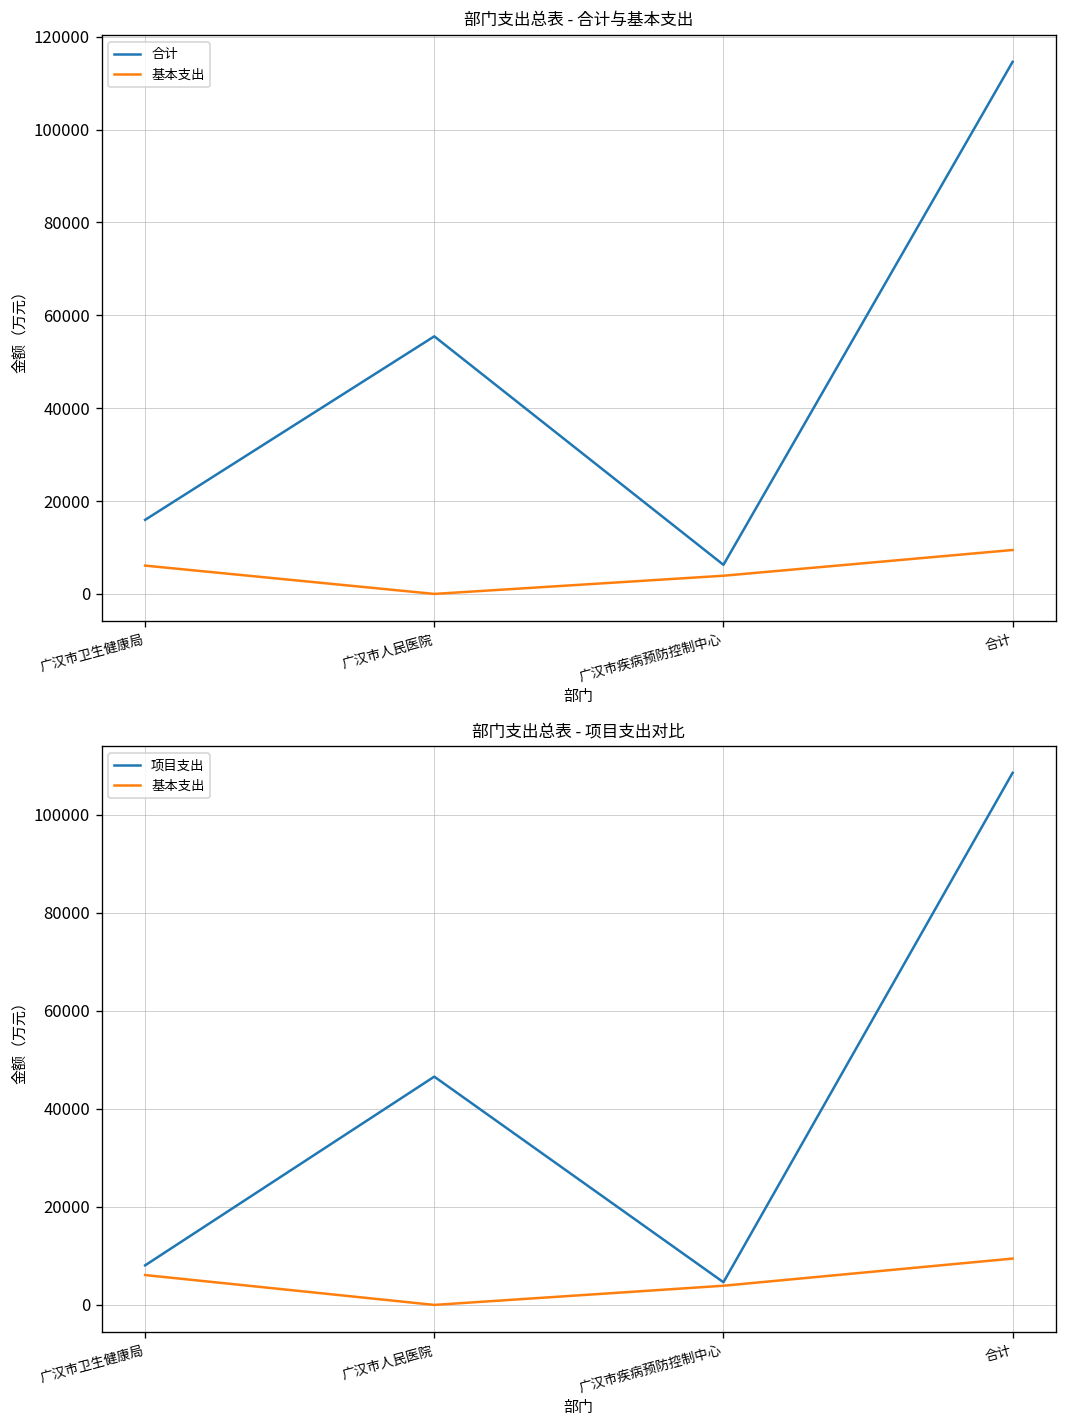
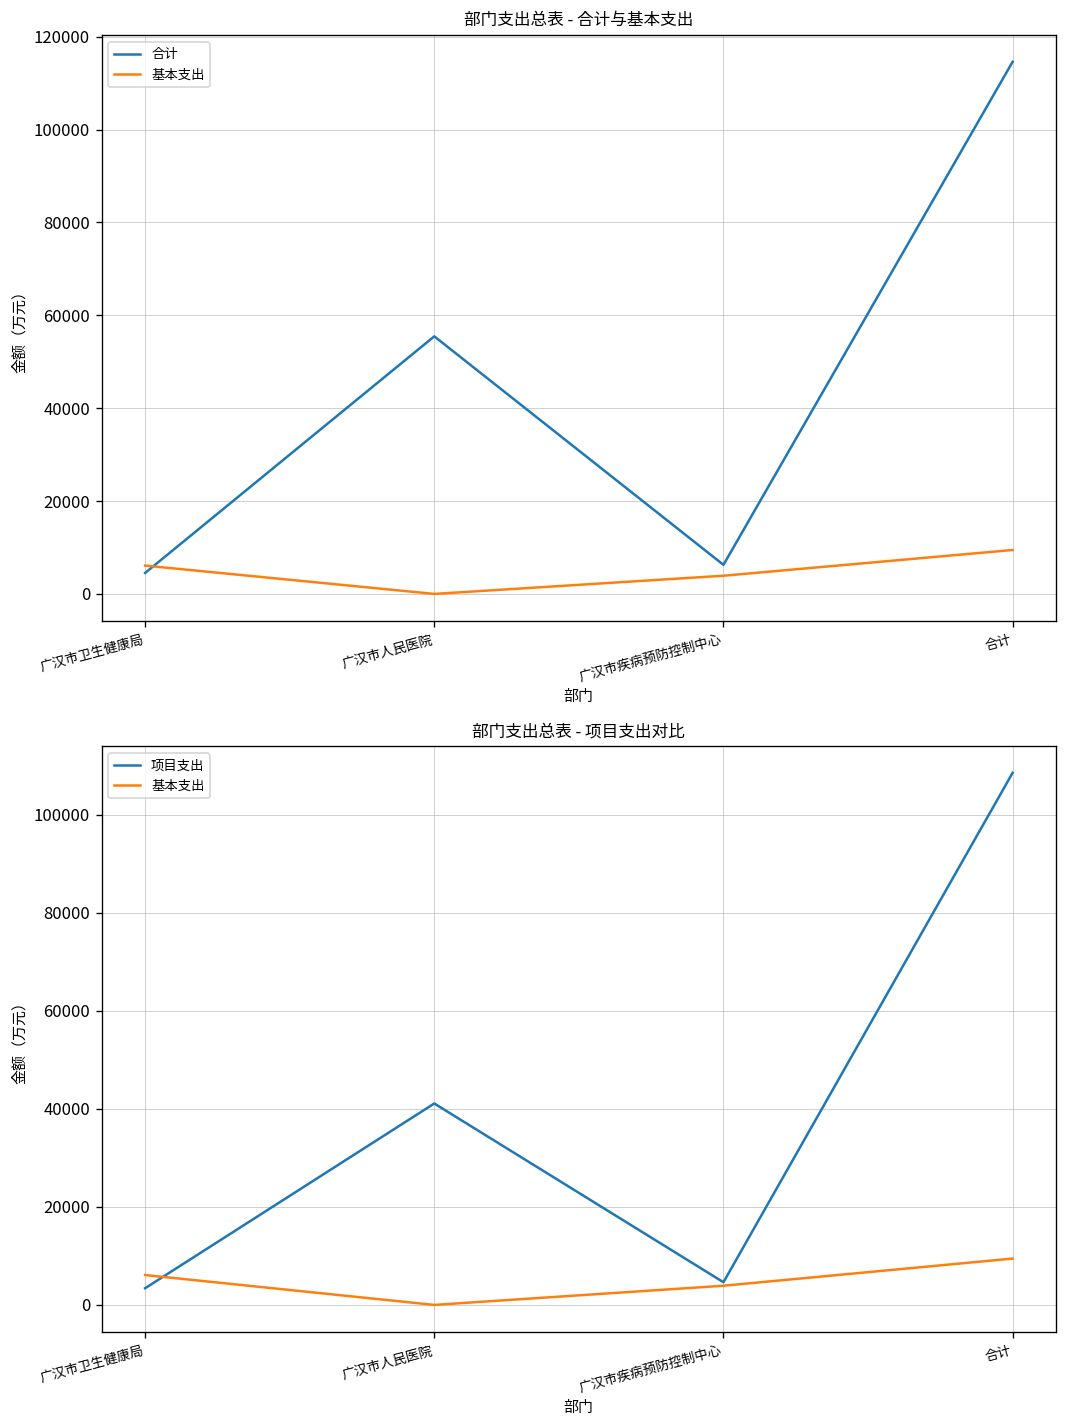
部门支出总表 - 合计与基本支出, 合计, 广汉市卫生健康局: 16000 -> 5000
部门支出总表 - 项目支出对比, 项目支出, 广汉市卫生健康局: 8000 -> 3000
部门支出总表 - 项目支出对比, 项目支出, 广汉市人民医院: 47000 -> 41000
